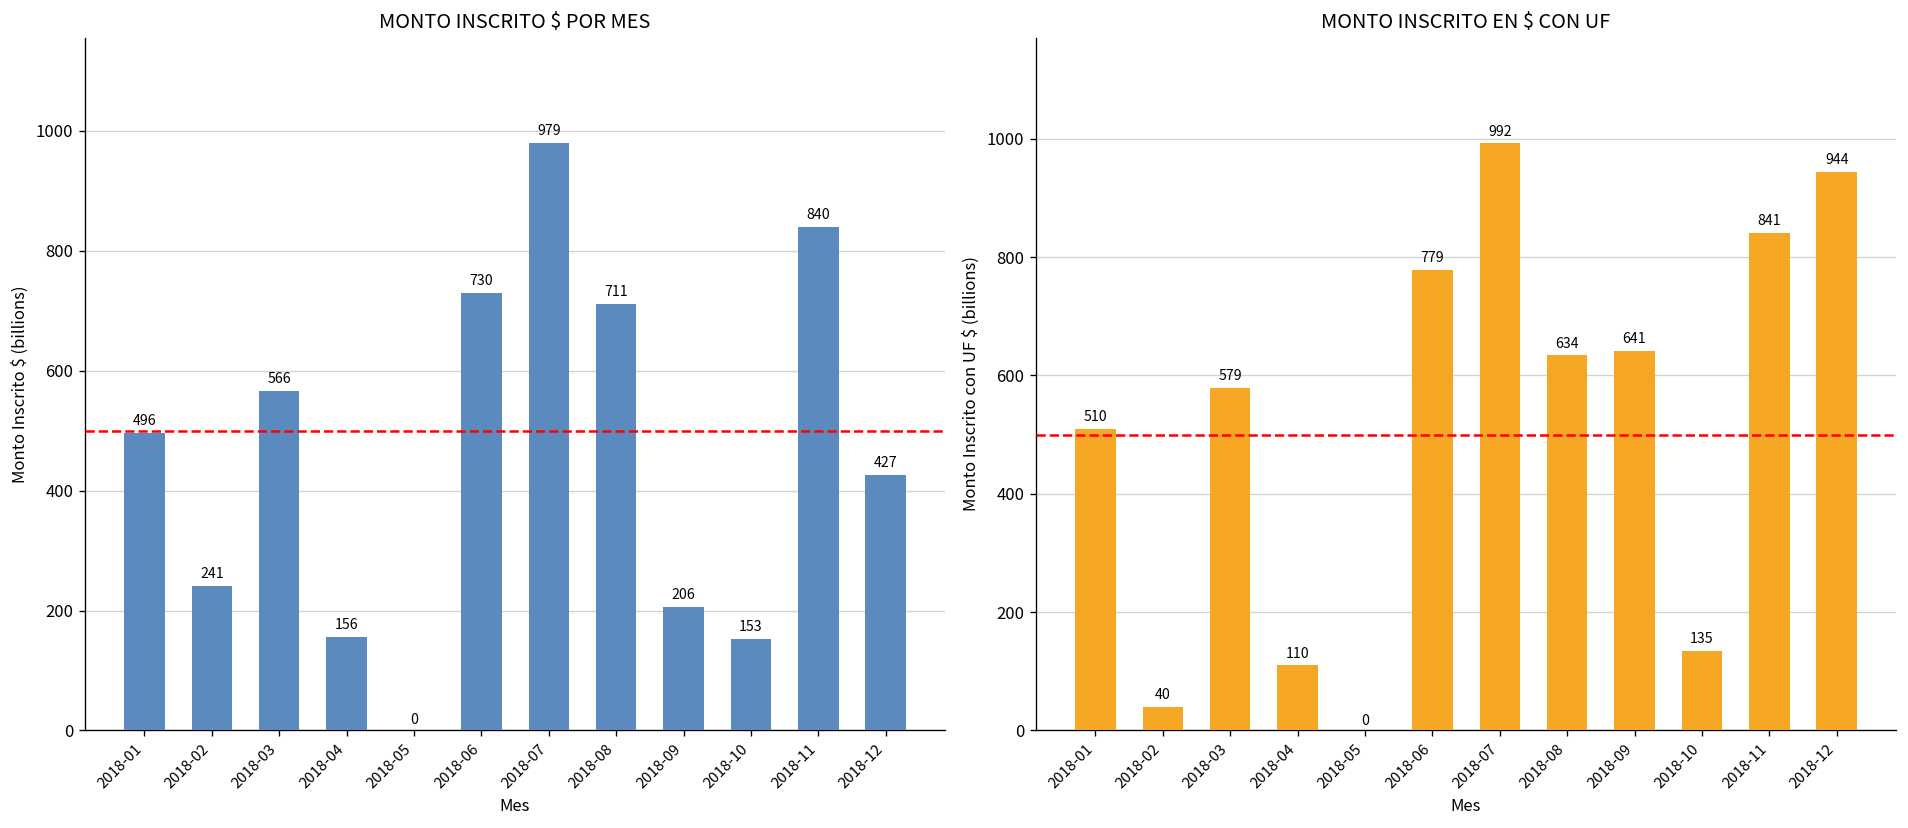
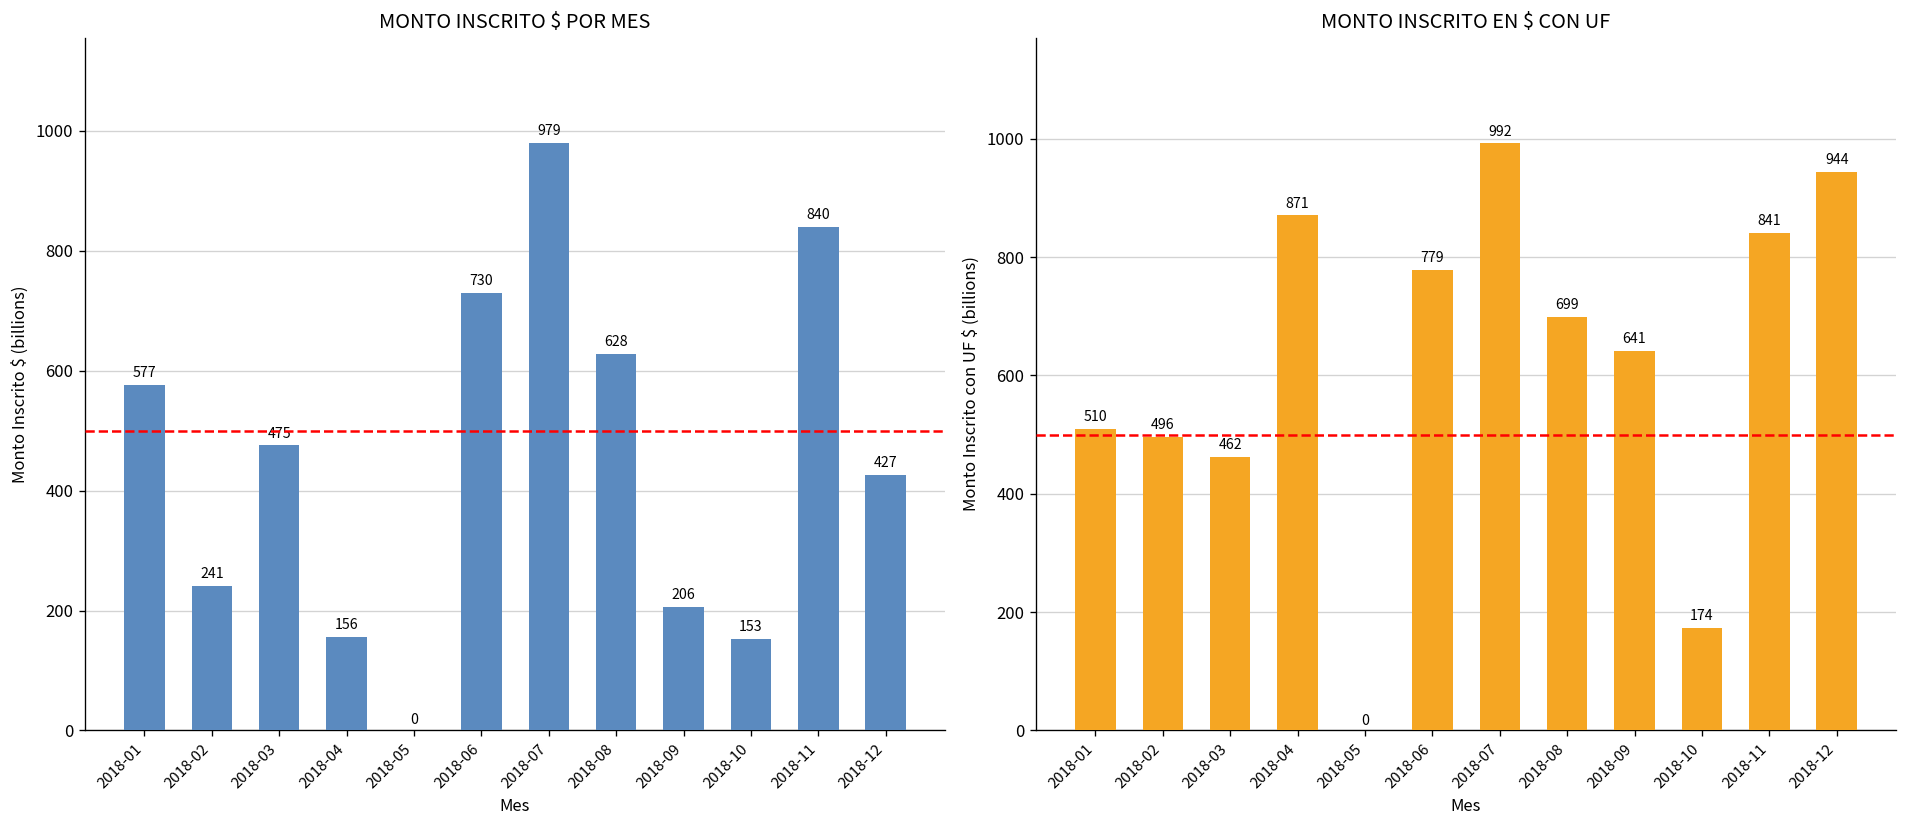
MONTO INSCRITO $ POR MES, 2018-01: 496 -> 577
MONTO INSCRITO $ POR MES, 2018-03: 566 -> 475
MONTO INSCRITO $ POR MES, 2018-08: 711 -> 628
MONTO INSCRITO EN $ CON UF, 2018-02: 40 -> 496
MONTO INSCRITO EN $ CON UF, 2018-03: 579 -> 462
MONTO INSCRITO EN $ CON UF, 2018-04: 110 -> 871
MONTO INSCRITO EN $ CON UF, 2018-08: 634 -> 699
MONTO INSCRITO EN $ CON UF, 2018-10: 135 -> 174
